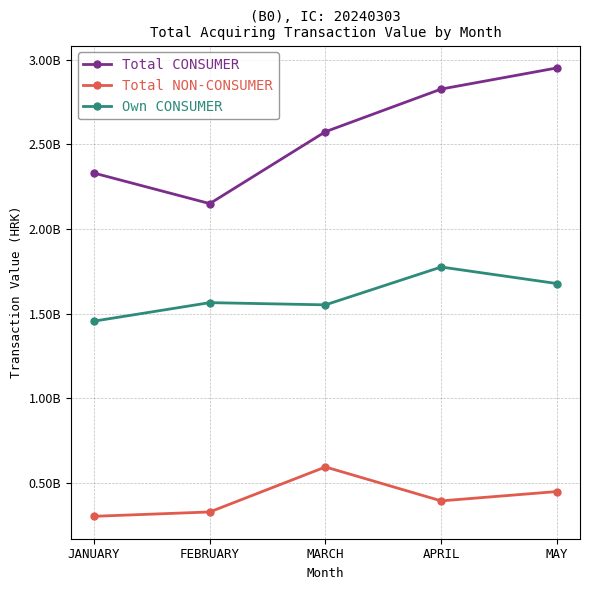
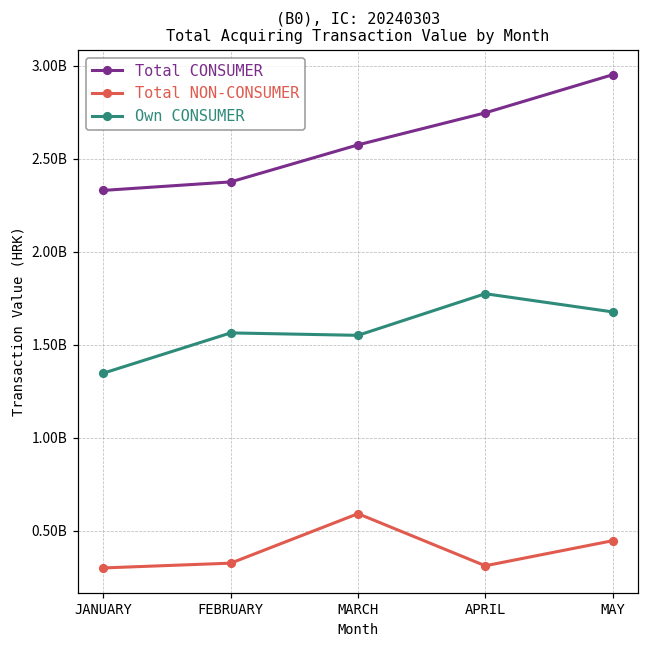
Own CONSUMER, JANUARY: 1460000000 -> 1350000000
Total CONSUMER, FEBRUARY: 2150000000 -> 2380000000
Total CONSUMER, APRIL: 2830000000 -> 2750000000
Total NON-CONSUMER, APRIL: 390000000 -> 310000000
